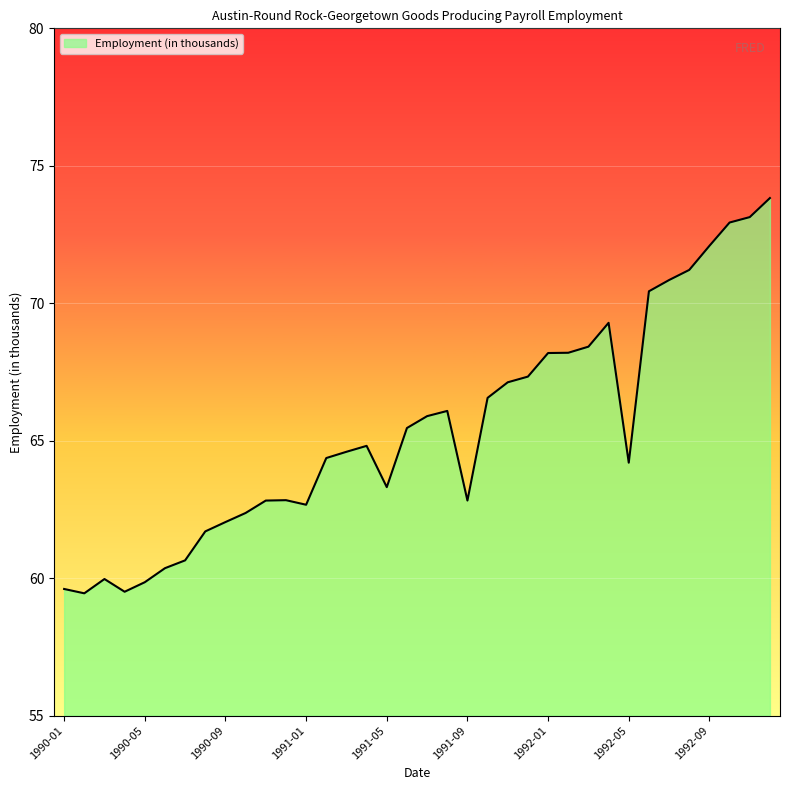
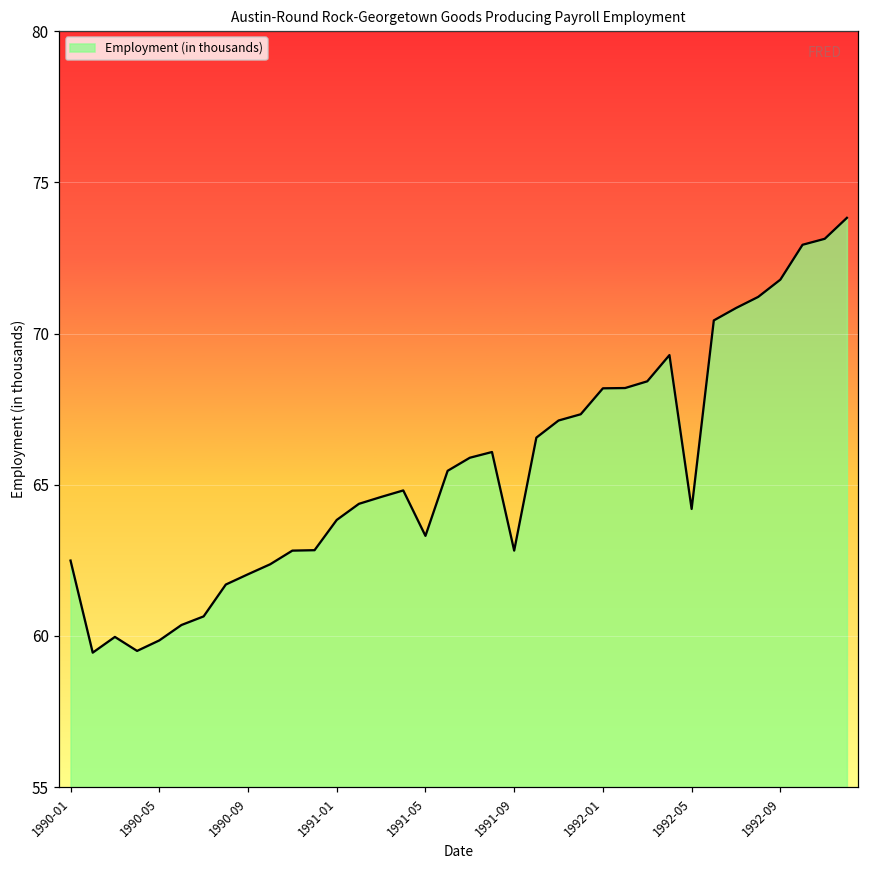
1990-01: 59.6 -> 62.5
1991-01: 62.7 -> 63.8
1992-09: 72.1 -> 71.8
